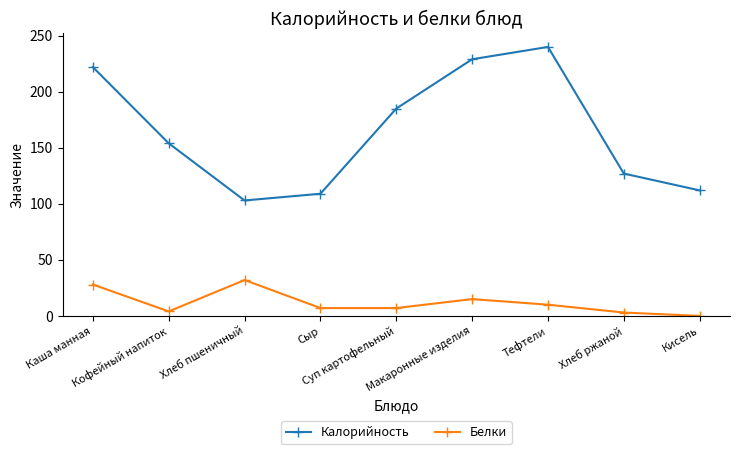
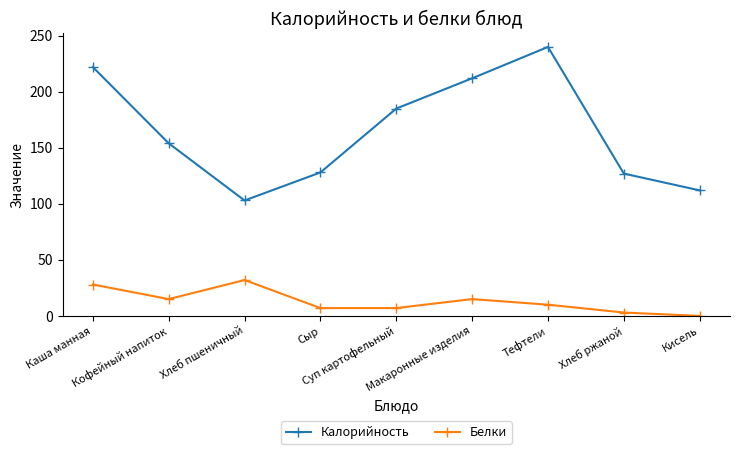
Белки, Кофейный напиток: 4 -> 15
Калорийность, Сыр: 109 -> 128
Калорийность, Макаронные изделия: 229 -> 212
